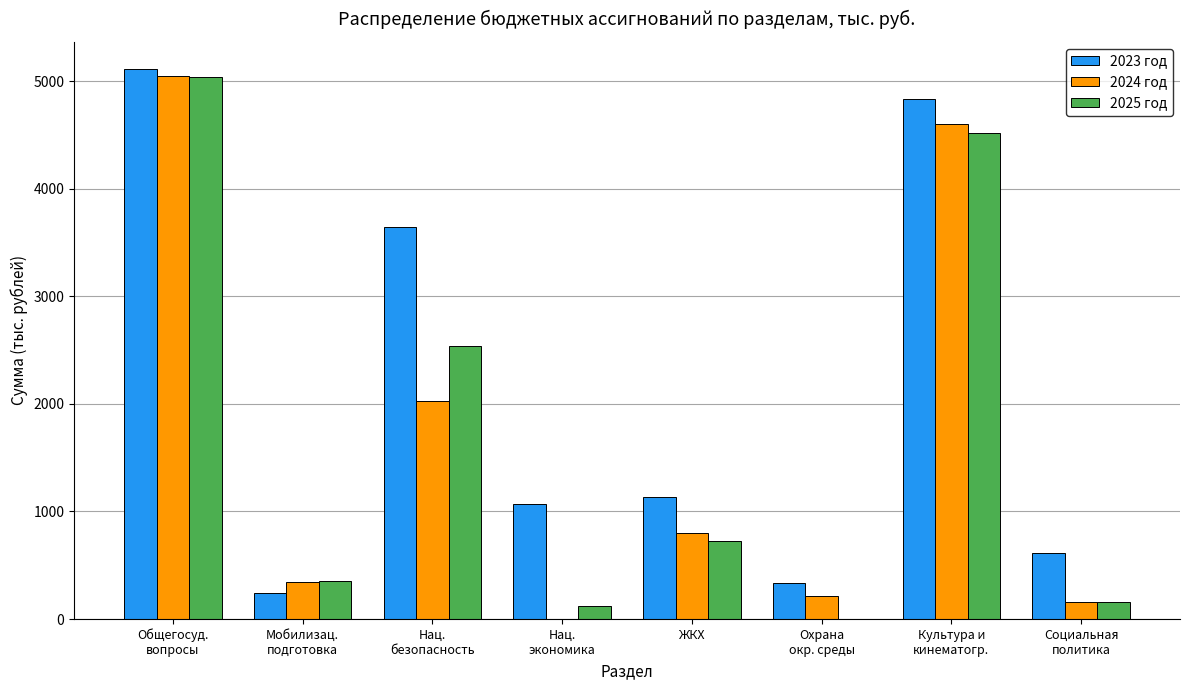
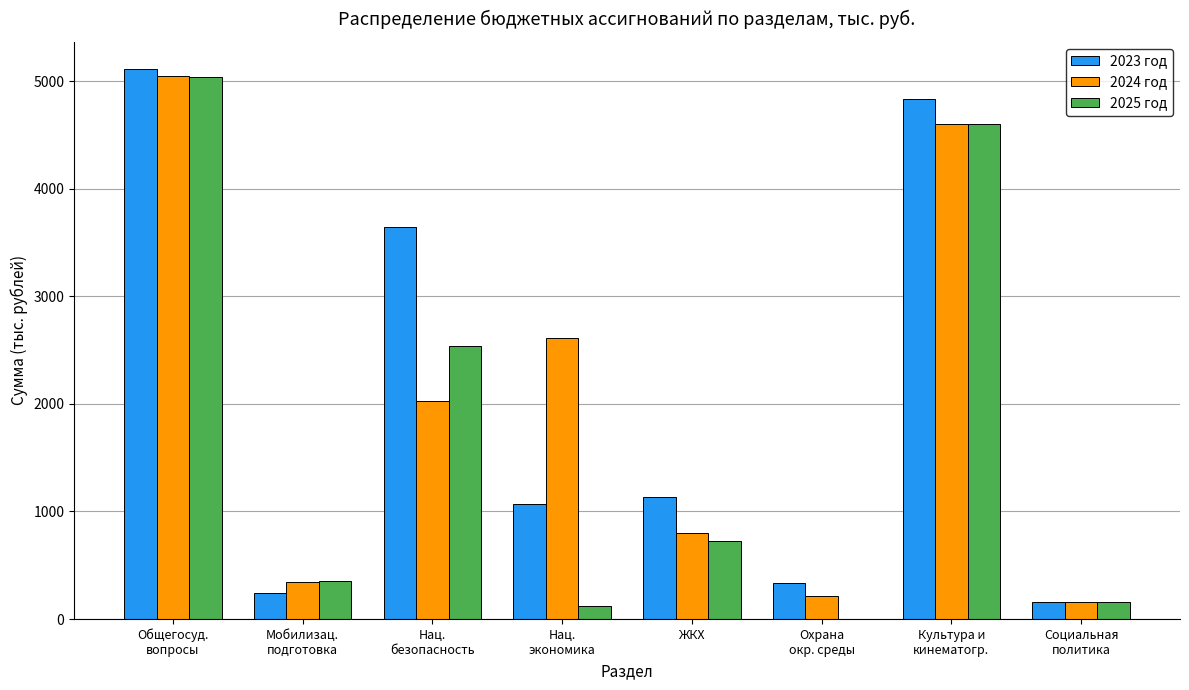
2024 год, Нац. экономика: 0 -> 2620
2025 год, Культура и кинематогр.: 4520 -> 4600
2023 год, Социальная политика: 620 -> 160
